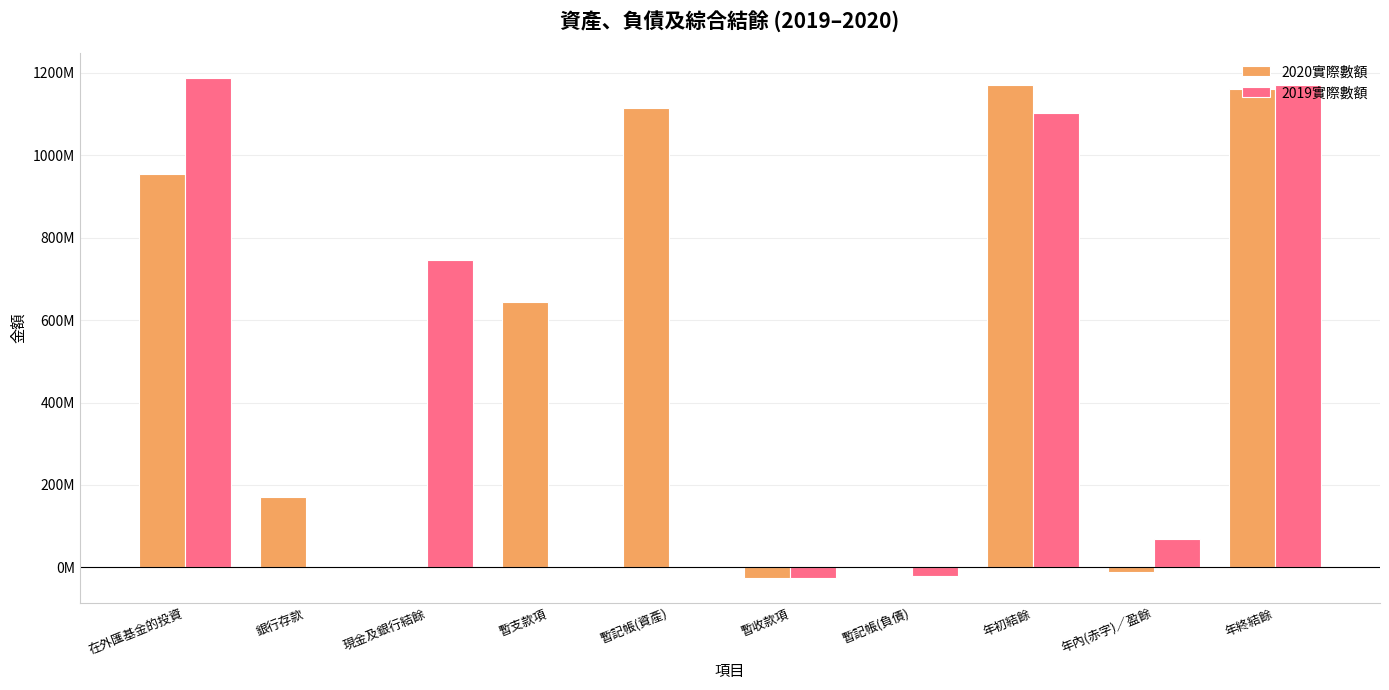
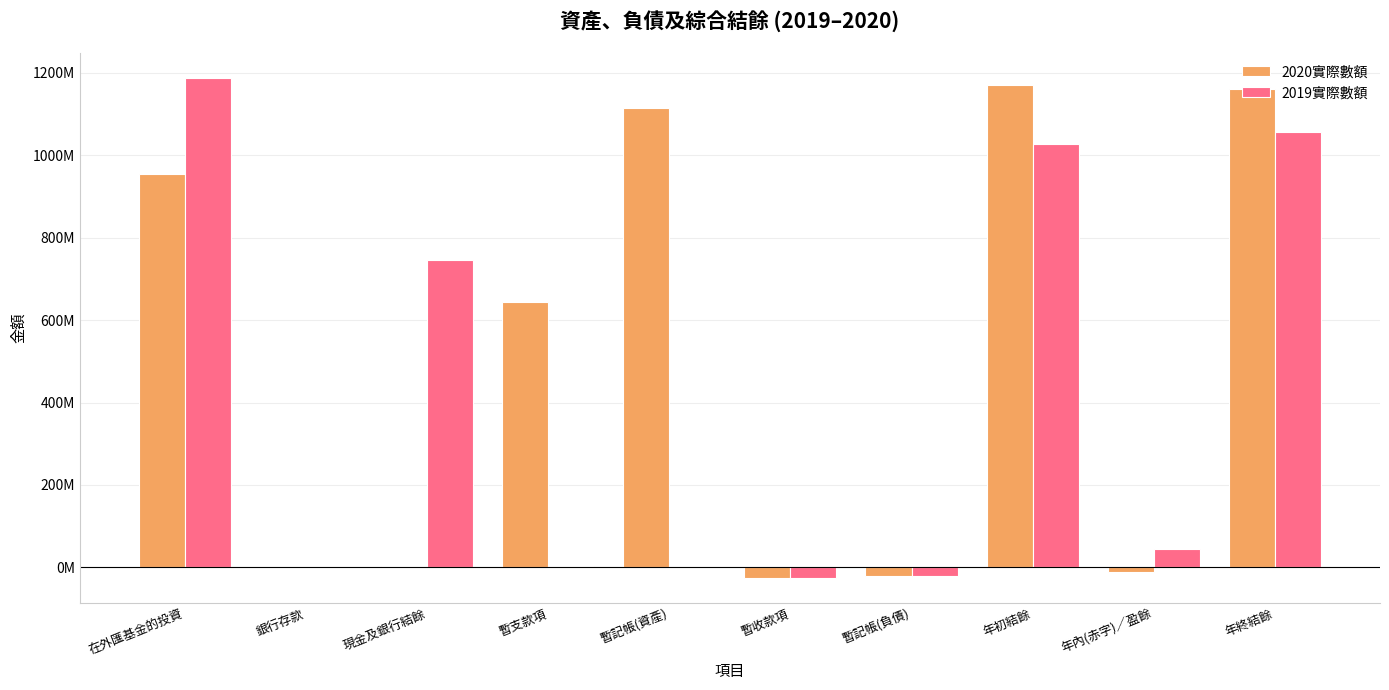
2020實際數額, 銀行存款: 170000000 -> 0
2020實際數額, 暫記帳(負債): 0 -> -20000000
2019實際數額, 年初結餘: 1100000000 -> 1030000000
2019實際數額, 年內(赤字)／盈餘: 70000000 -> 40000000
2019實際數額, 年終結餘: 1170000000 -> 1060000000
